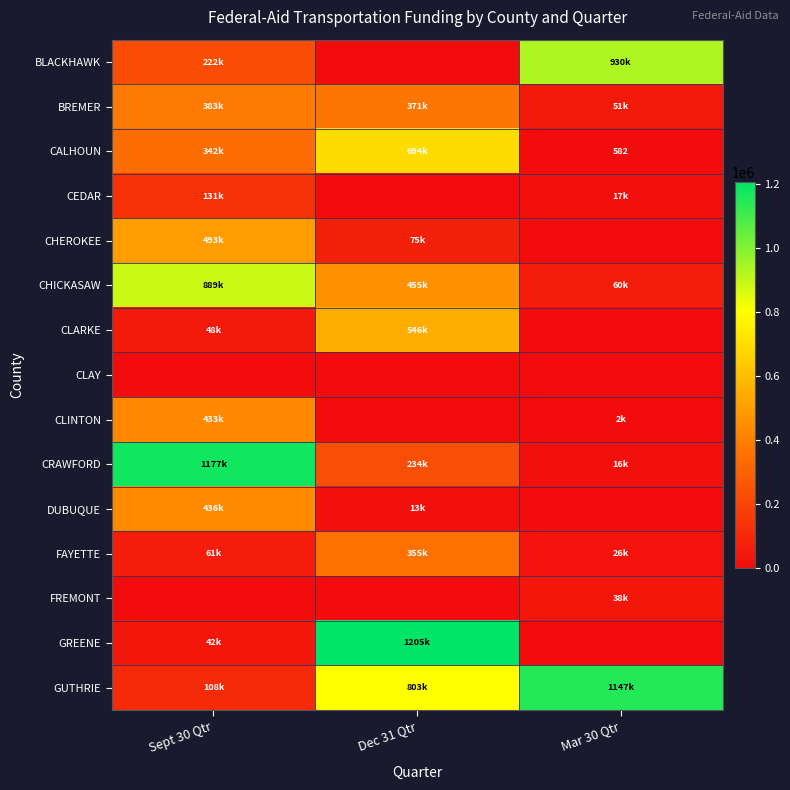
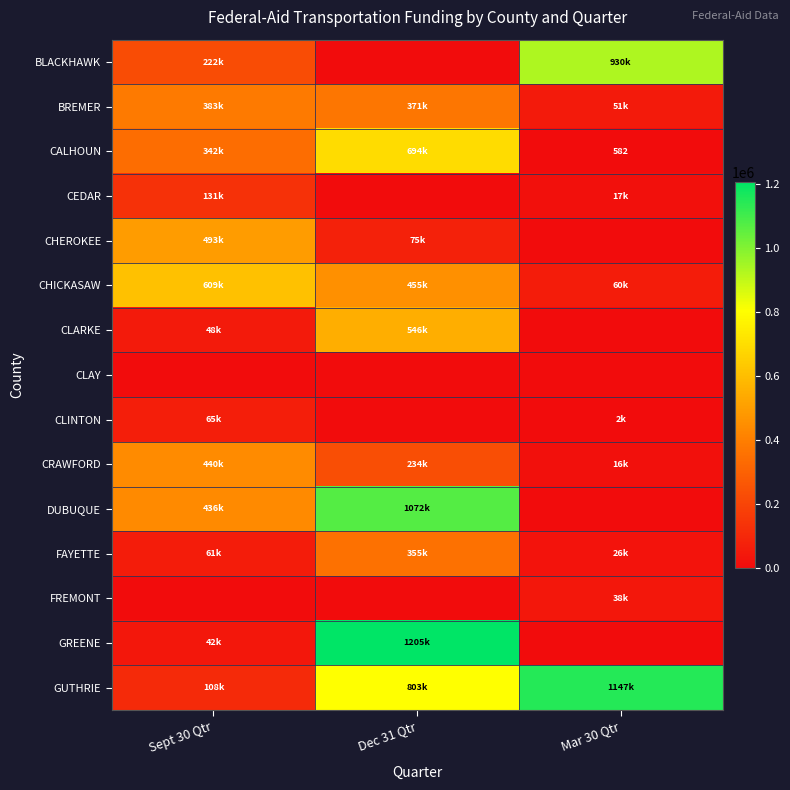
CHICKASAW, Sept 30 Qtr: 889k -> 609k
CLINTON, Sept 30 Qtr: 433k -> 65k
CRAWFORD, Sept 30 Qtr: 1177k -> 440k
DUBUQUE, Dec 31 Qtr: 13k -> 1072k
